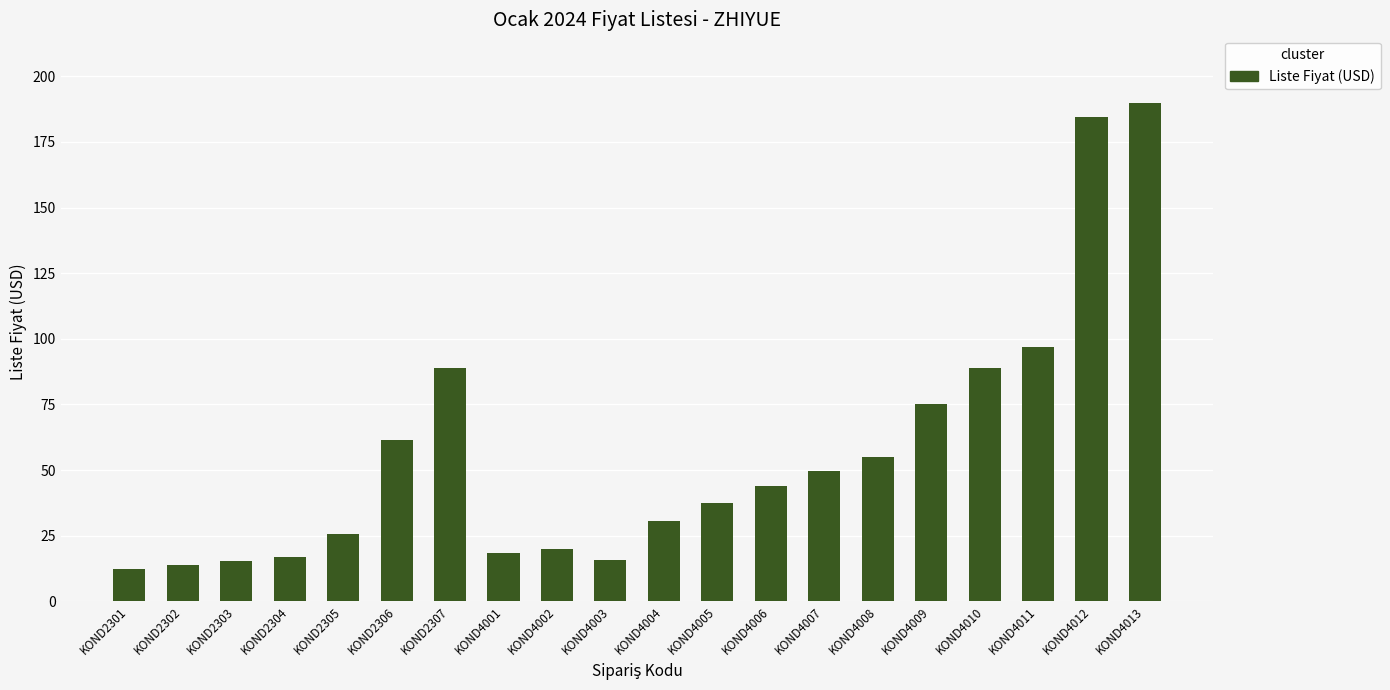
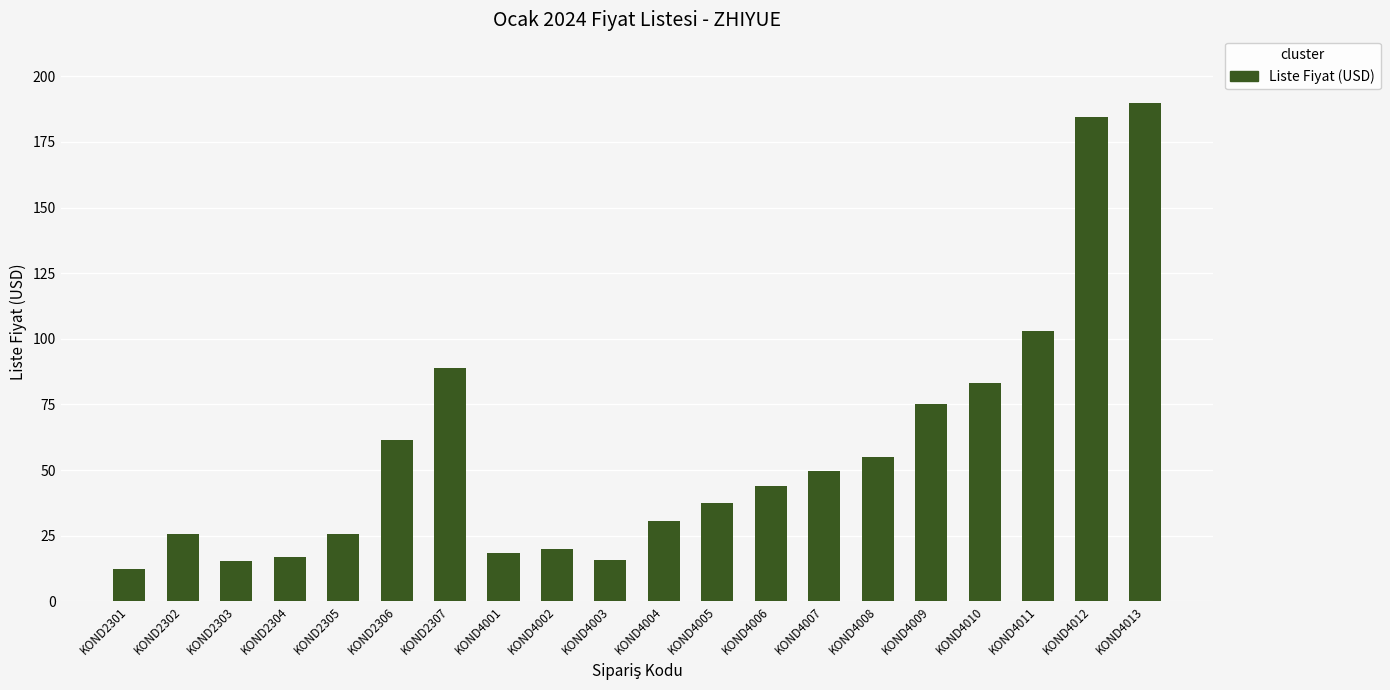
KOND2302: 14 -> 26
KOND4010: 89 -> 83
KOND4011: 97 -> 103
